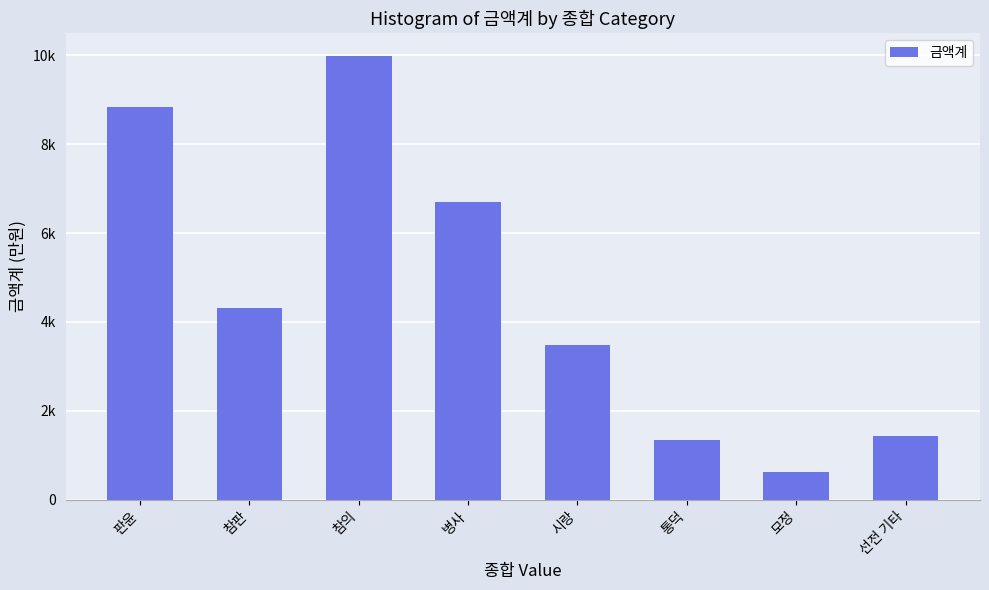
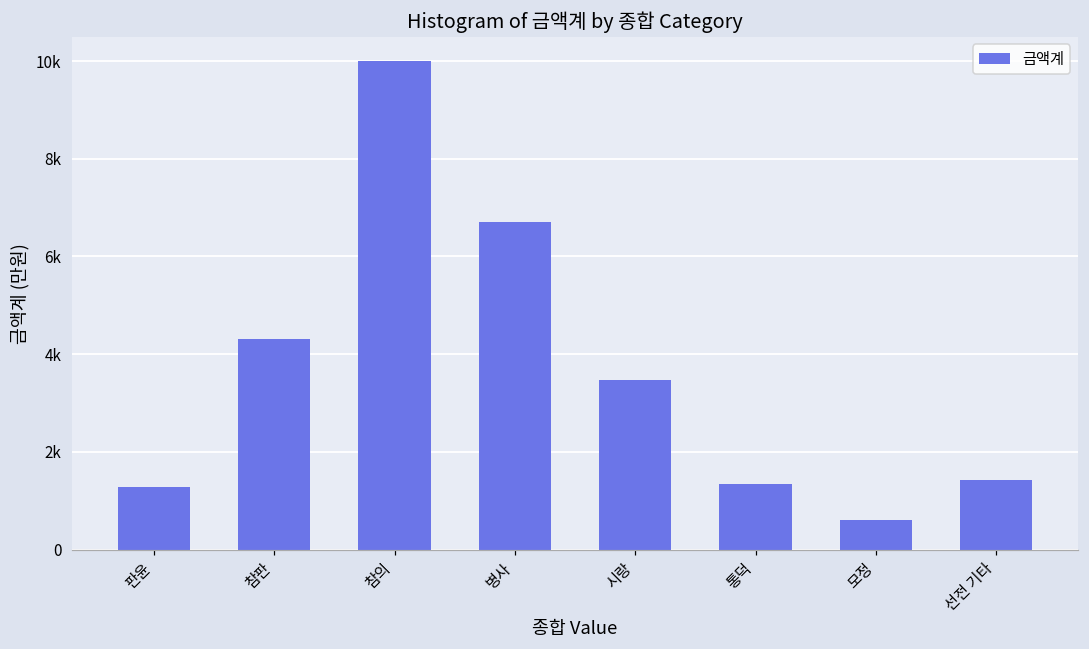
판윤: 8800 -> 1300
